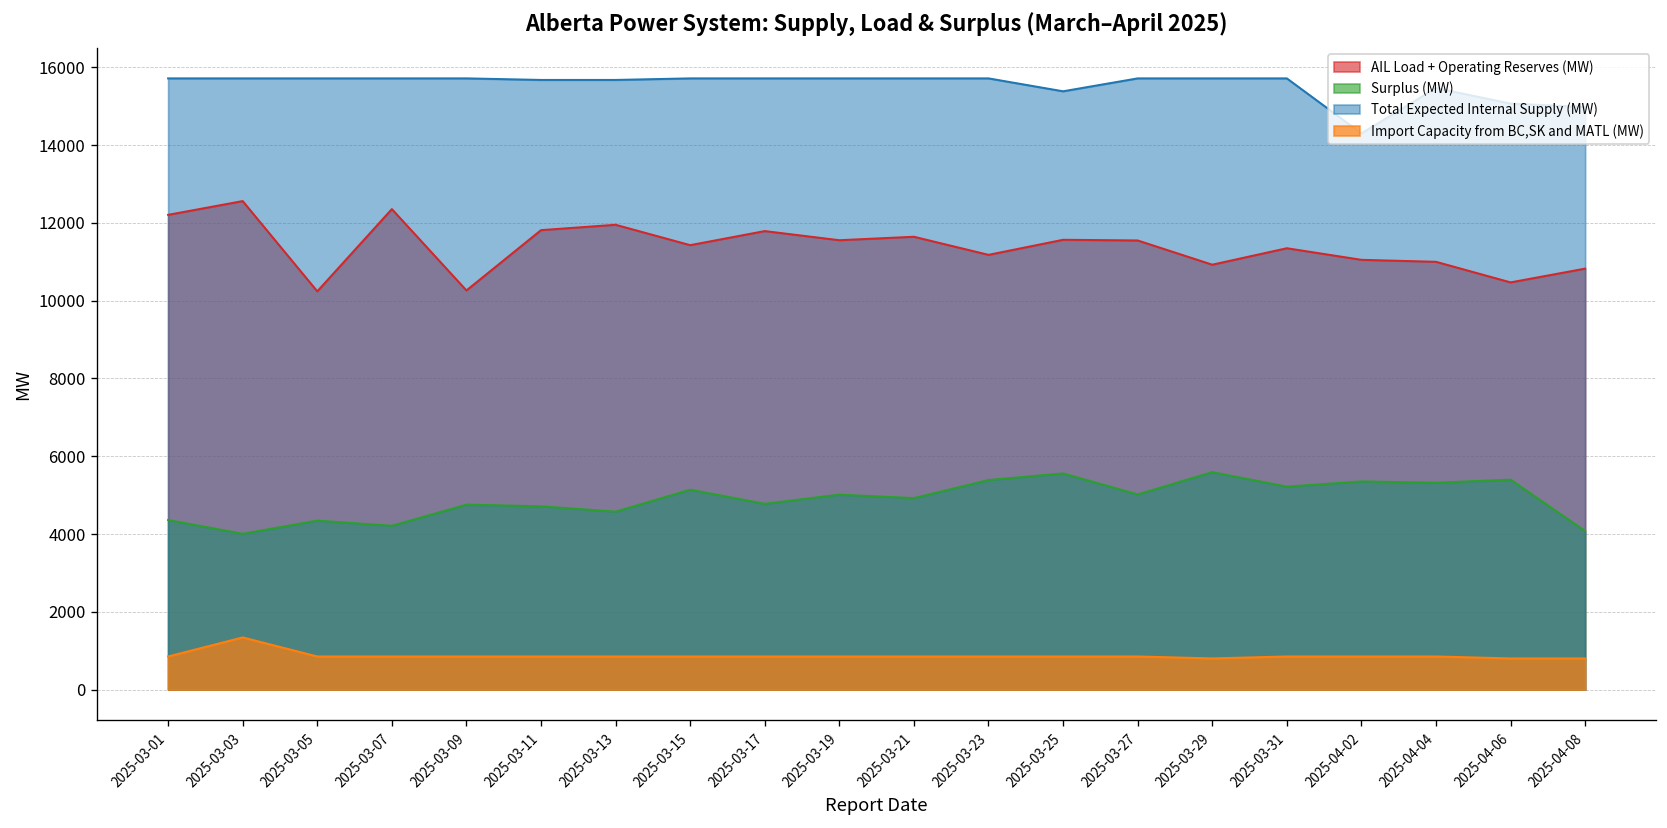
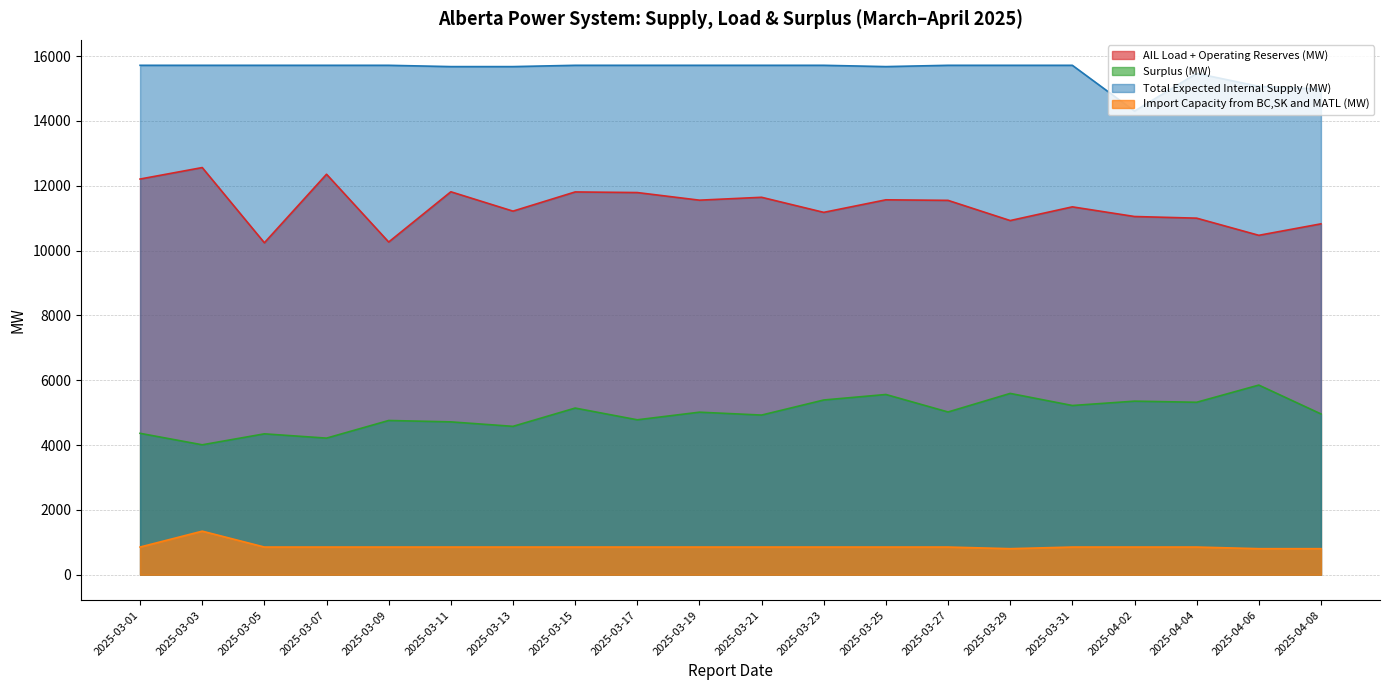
AIL Load + Operating Reserves (MW), 2025-03-13: 12000 -> 11200
AIL Load + Operating Reserves (MW), 2025-03-15: 11400 -> 11800
Total Expected Internal Supply (MW), 2025-03-25: 15400 -> 15700
Surplus (MW), 2025-04-06: 5400 -> 5800
Surplus (MW), 2025-04-08: 4100 -> 5000
